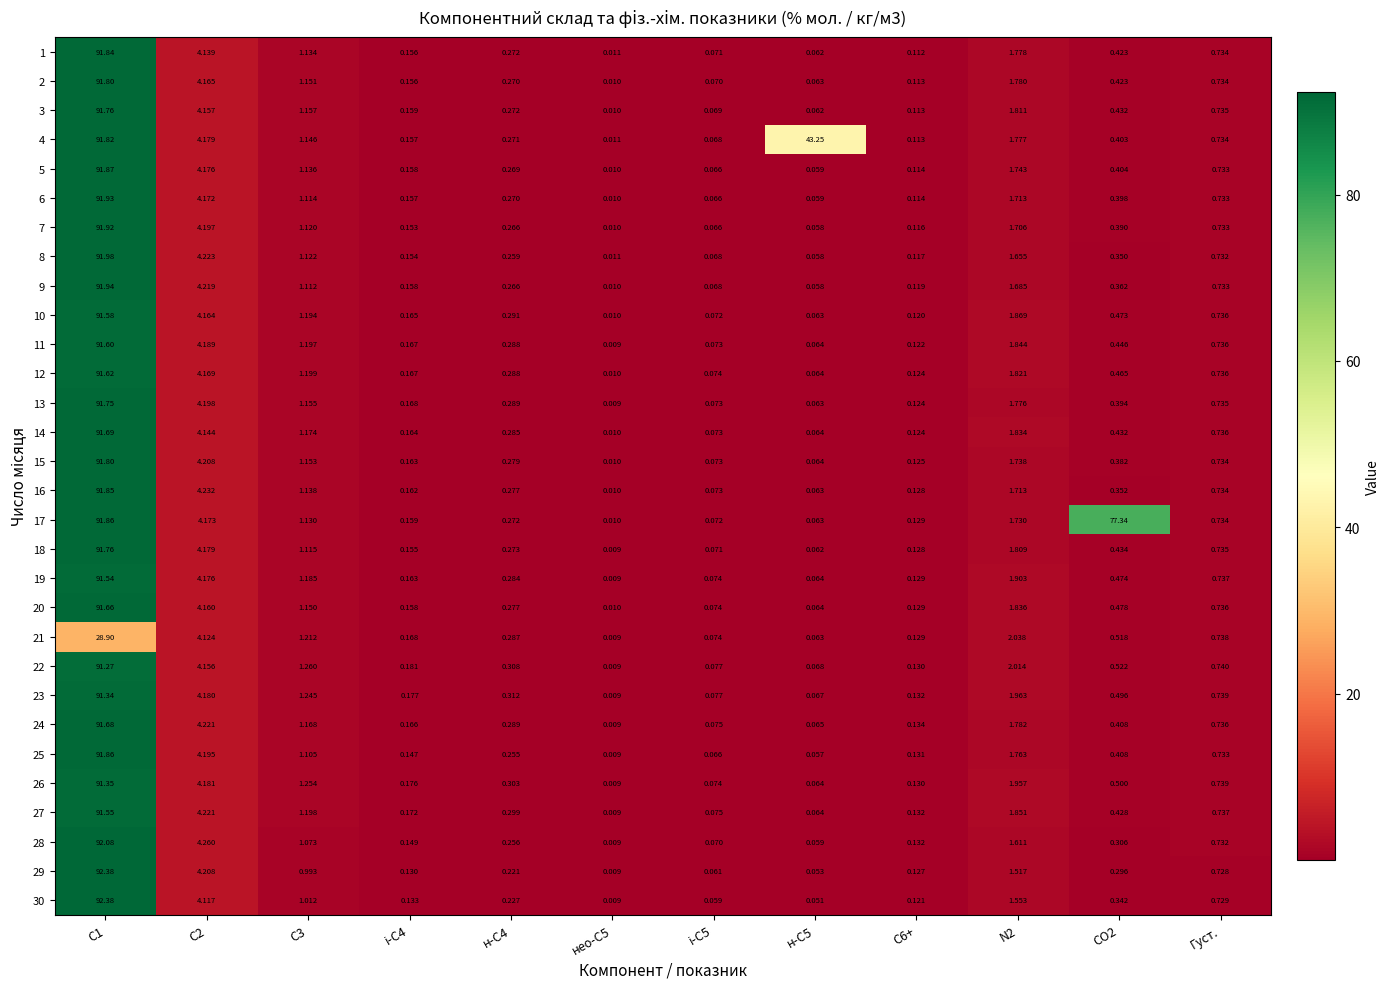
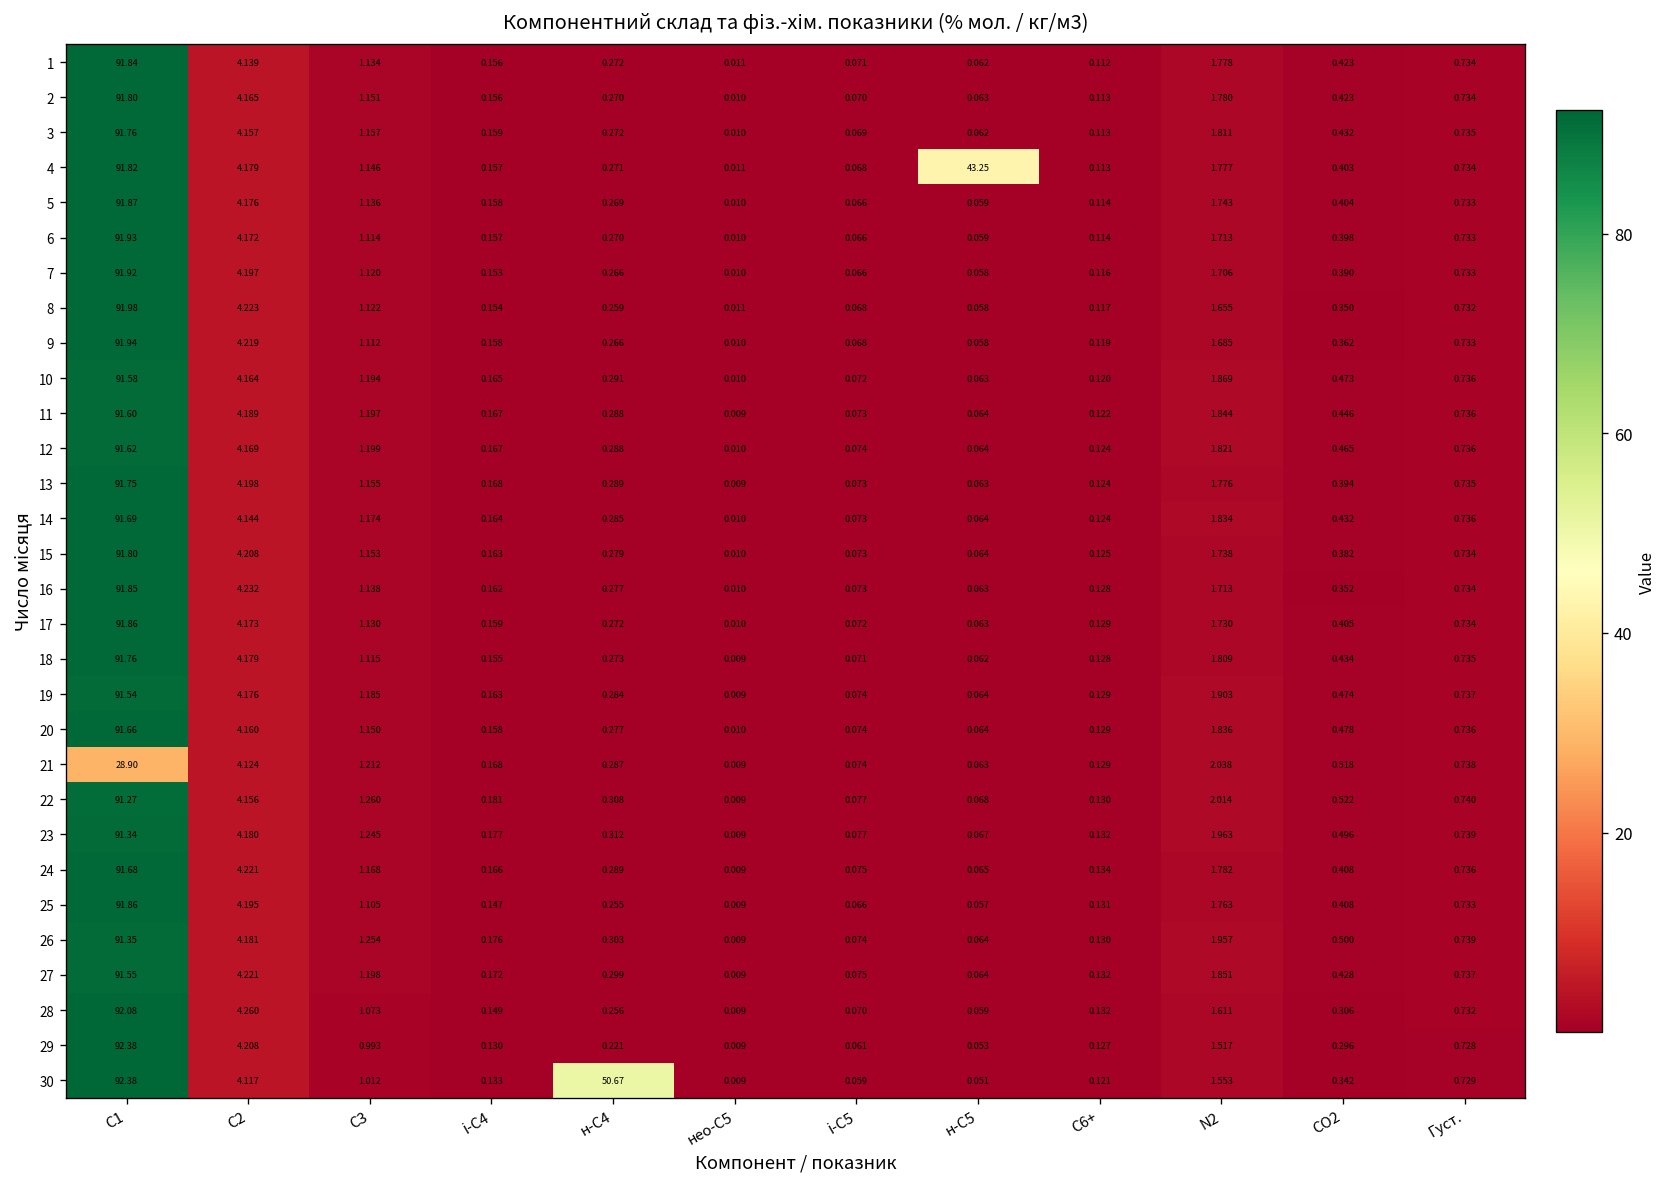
17, СО2: 77.34 -> 0.405
30, н-С4: 0.227 -> 50.67
